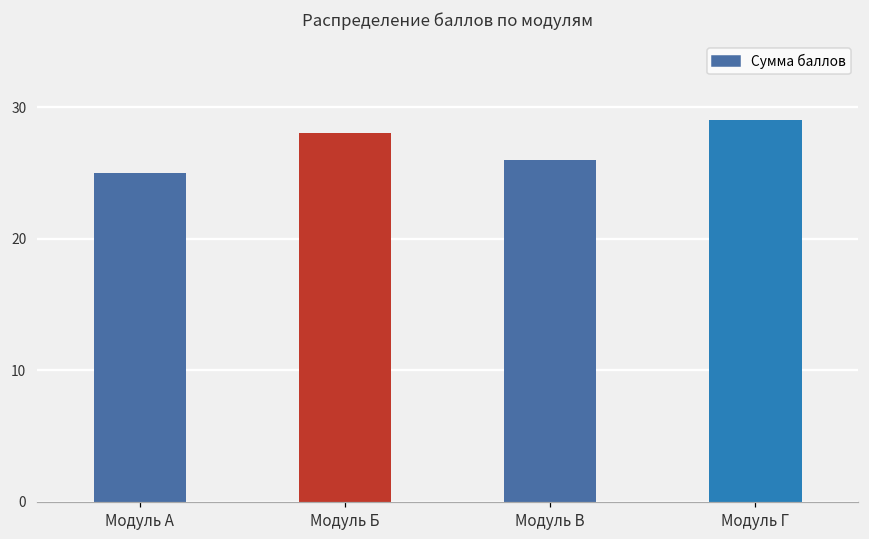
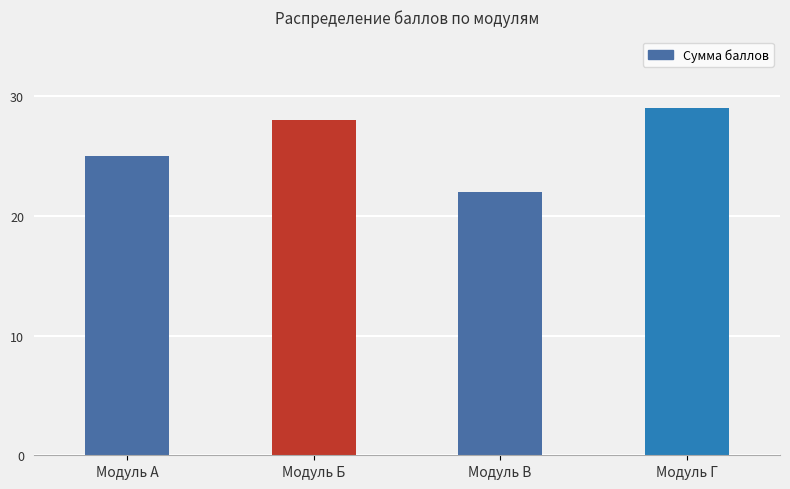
Модуль В: 26 -> 22
